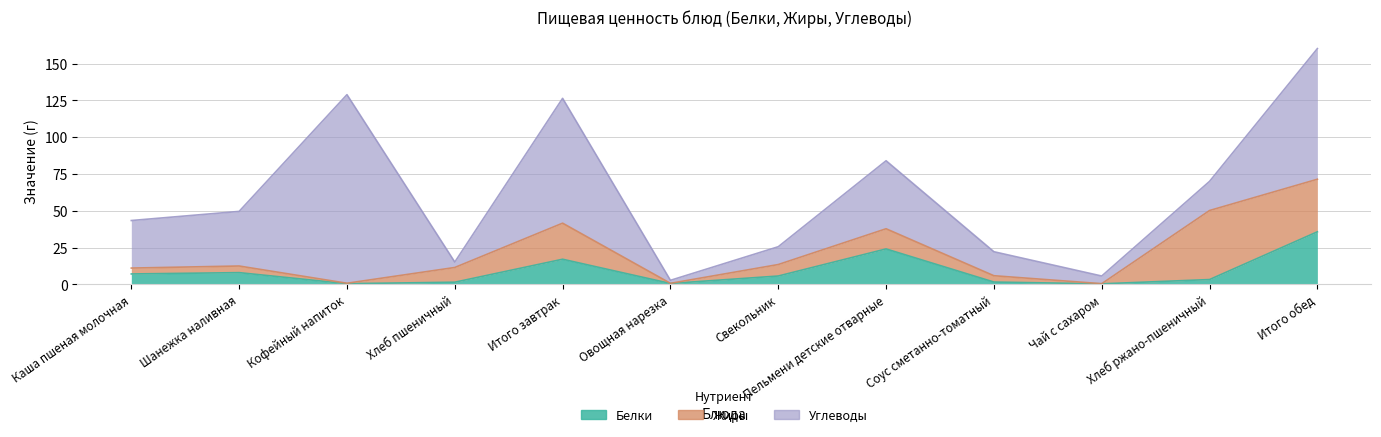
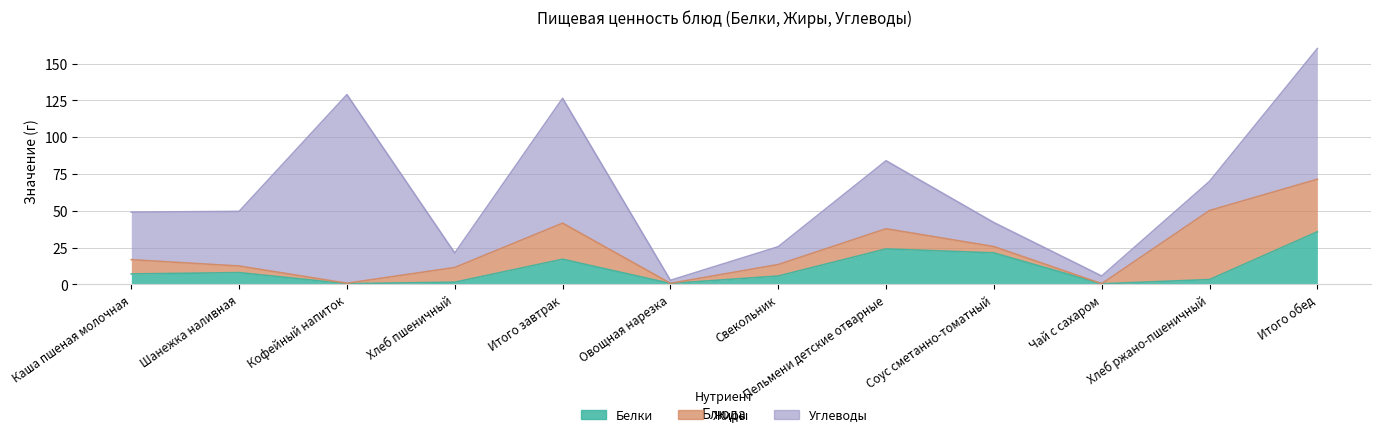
Жиры, Каша пшеная молочная: 4 -> 10
Углеводы, Хлеб пшеничный: 4 -> 10
Белки, Соус сметанно-томатный: 2 -> 21
